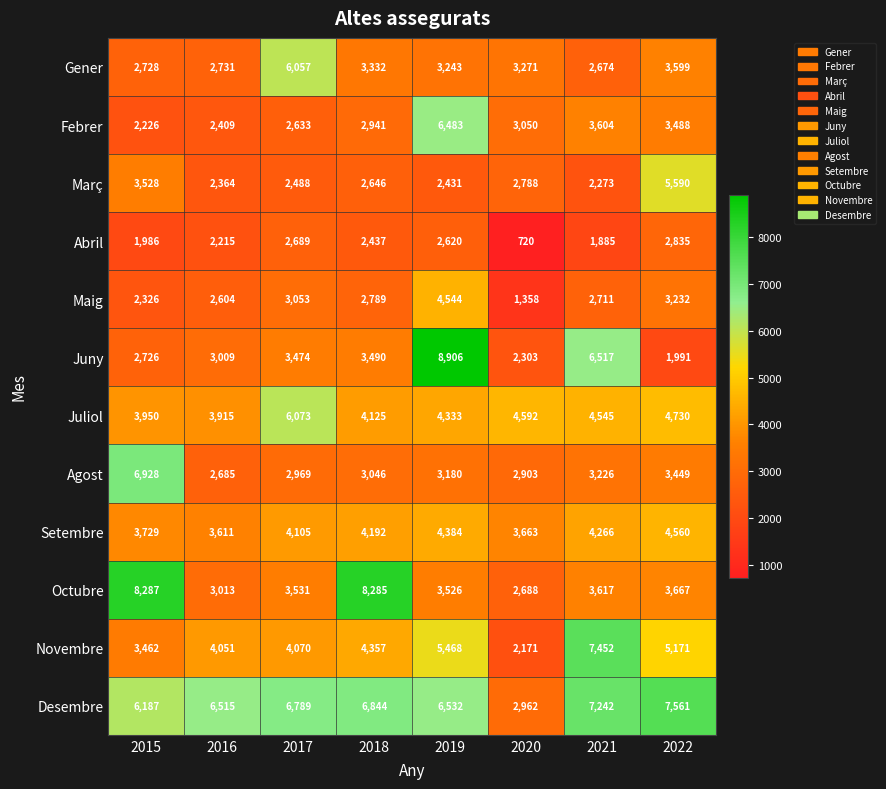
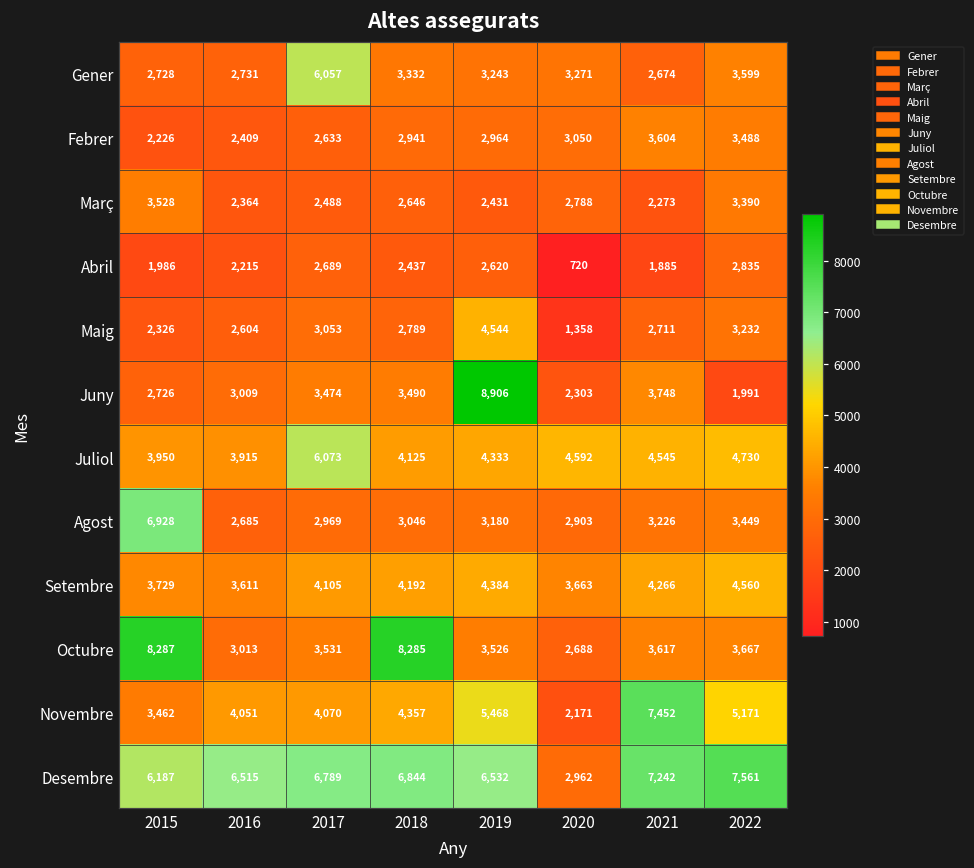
Febrer, 2019: 6,483 -> 2,964
Març, 2022: 5,590 -> 3,390
Juny, 2021: 6,517 -> 3,748
